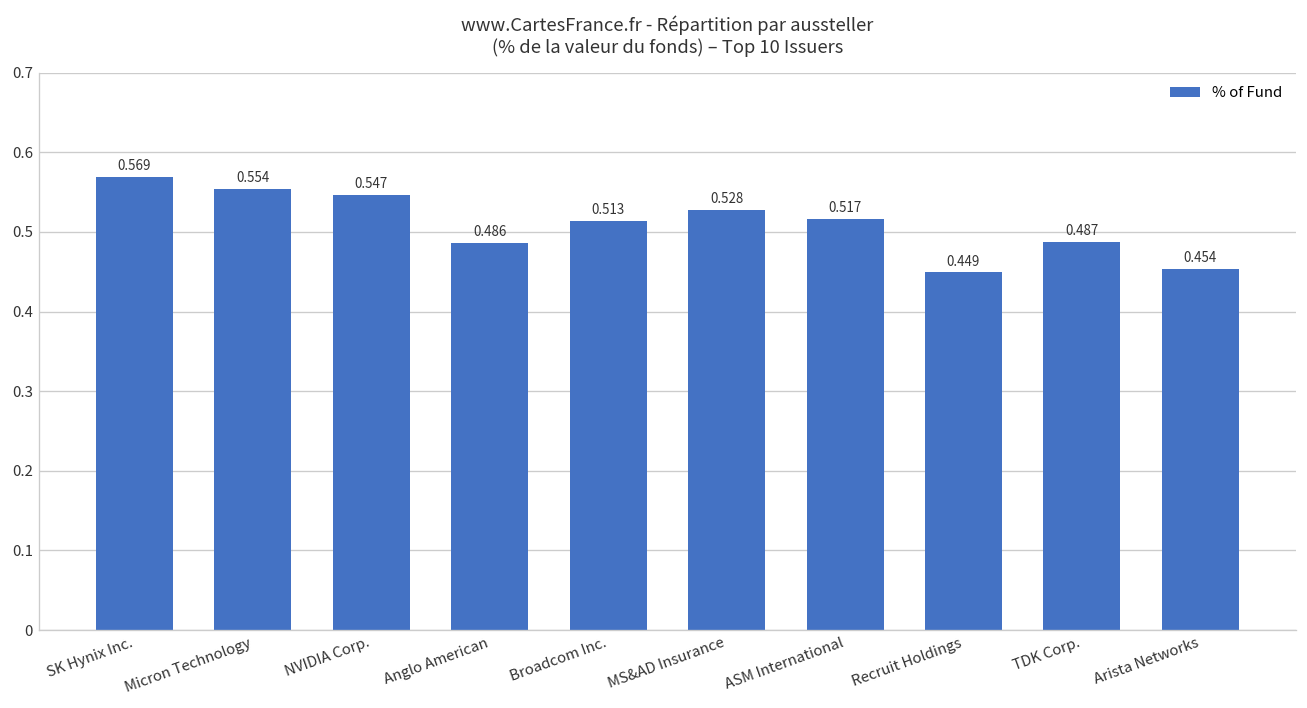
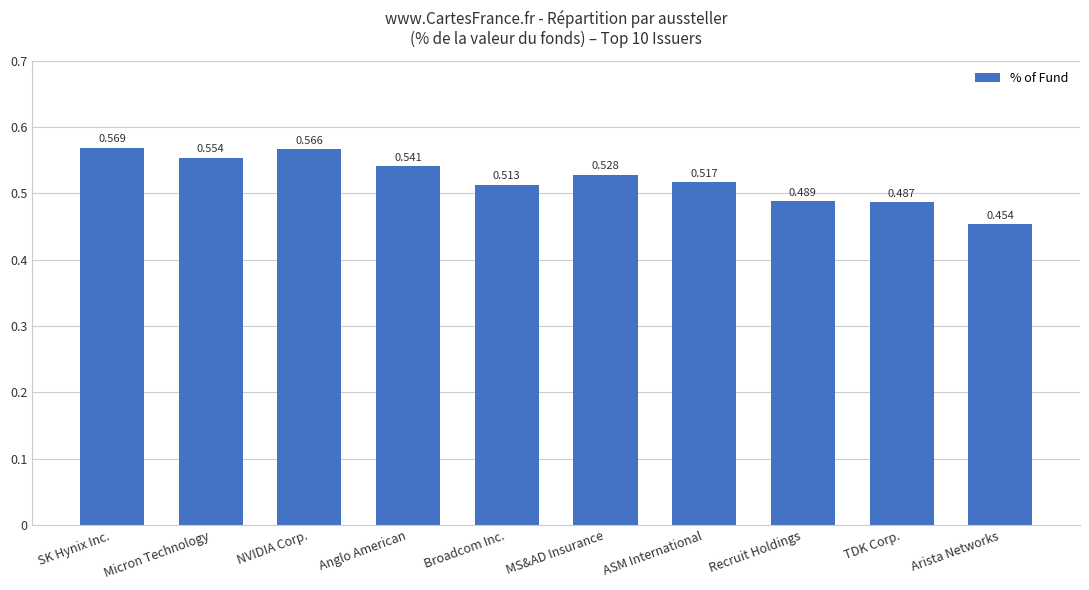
NVIDIA Corp.: 0.547 -> 0.566
Anglo American: 0.486 -> 0.541
Recruit Holdings: 0.449 -> 0.489
